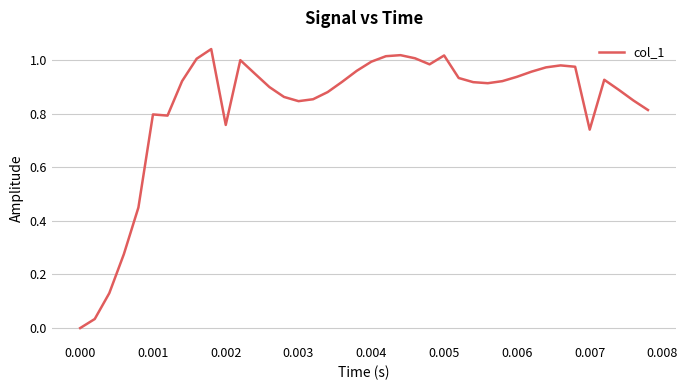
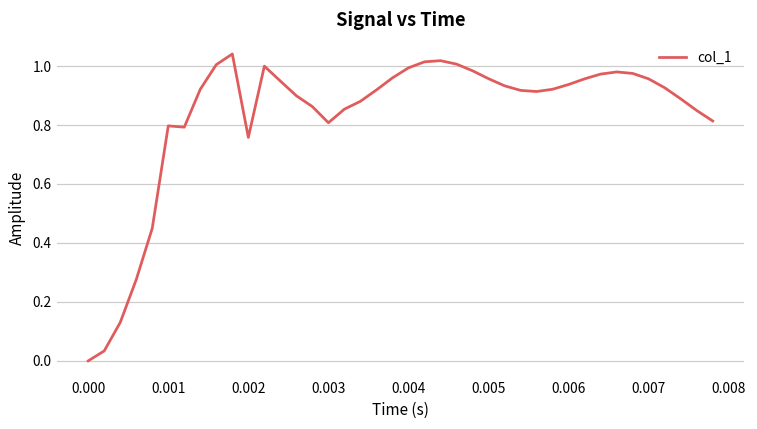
0.003: 0.85 -> 0.81
0.005: 1.02 -> 0.96
0.007: 0.74 -> 0.96
